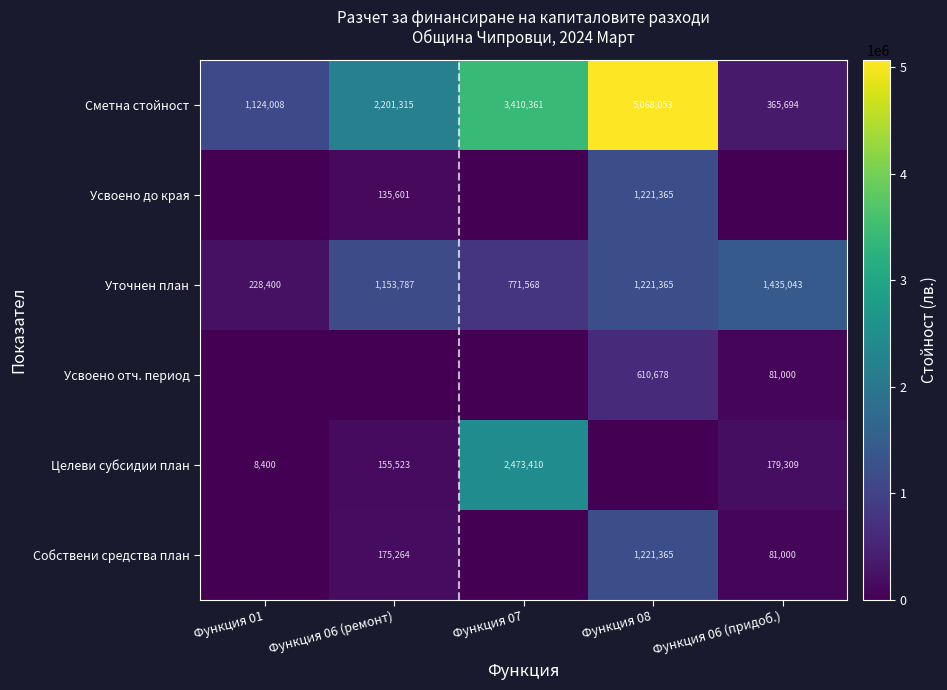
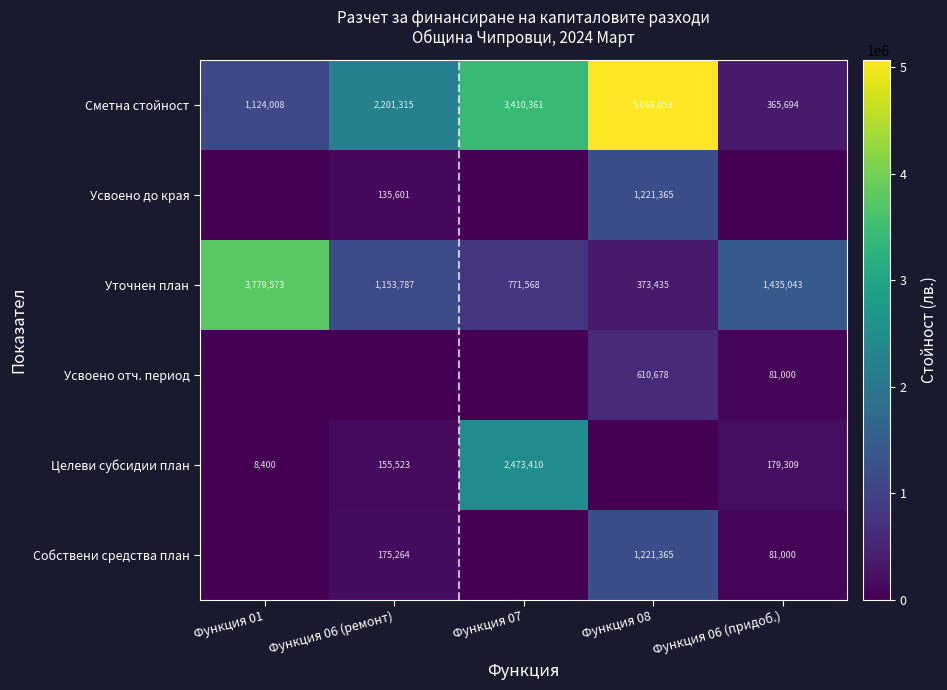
Уточнен план, Функция 01: 228,400 -> 3,779,573
Уточнен план, Функция 08: 1,221,365 -> 373,435
